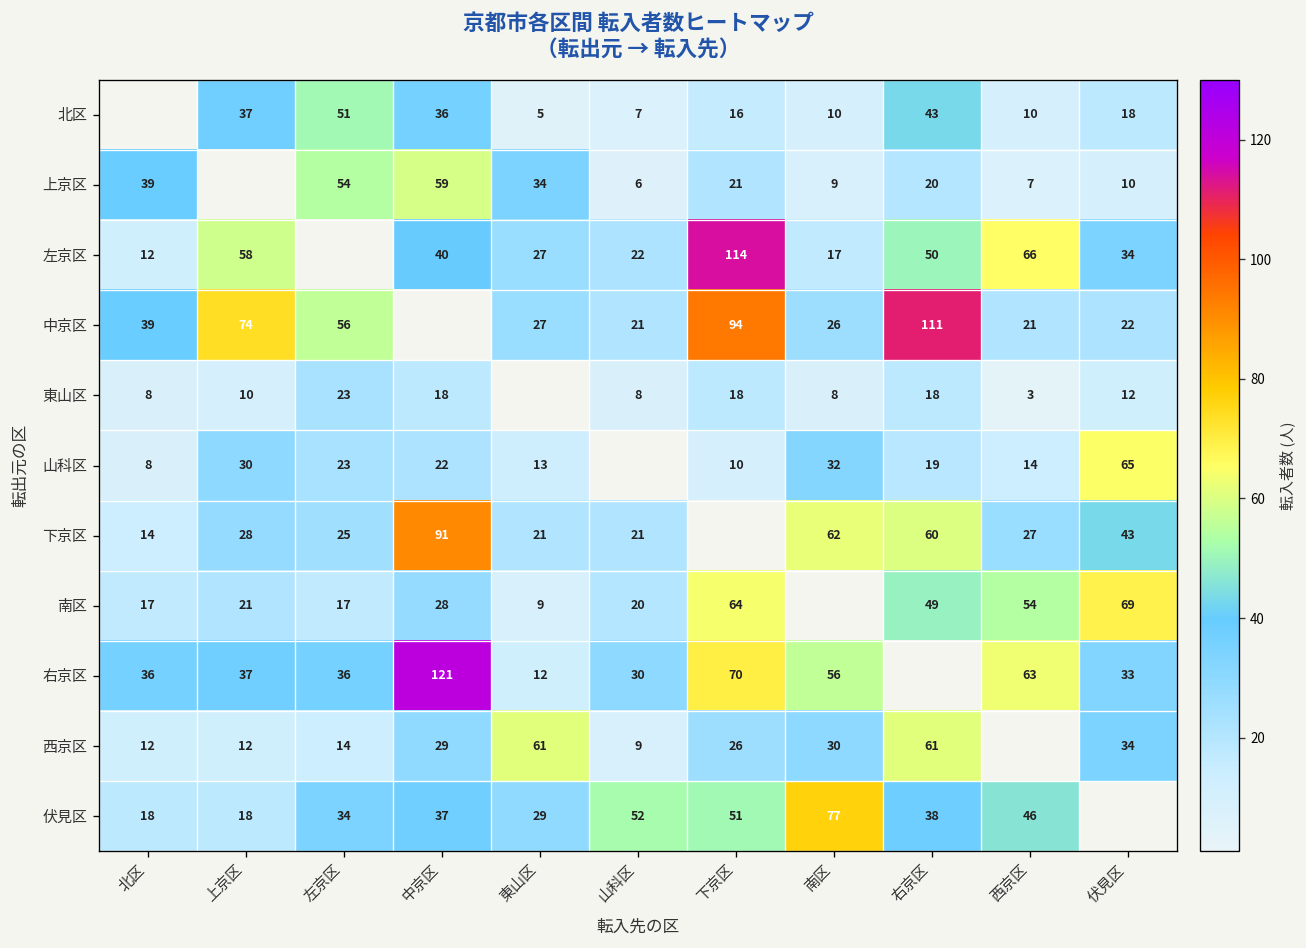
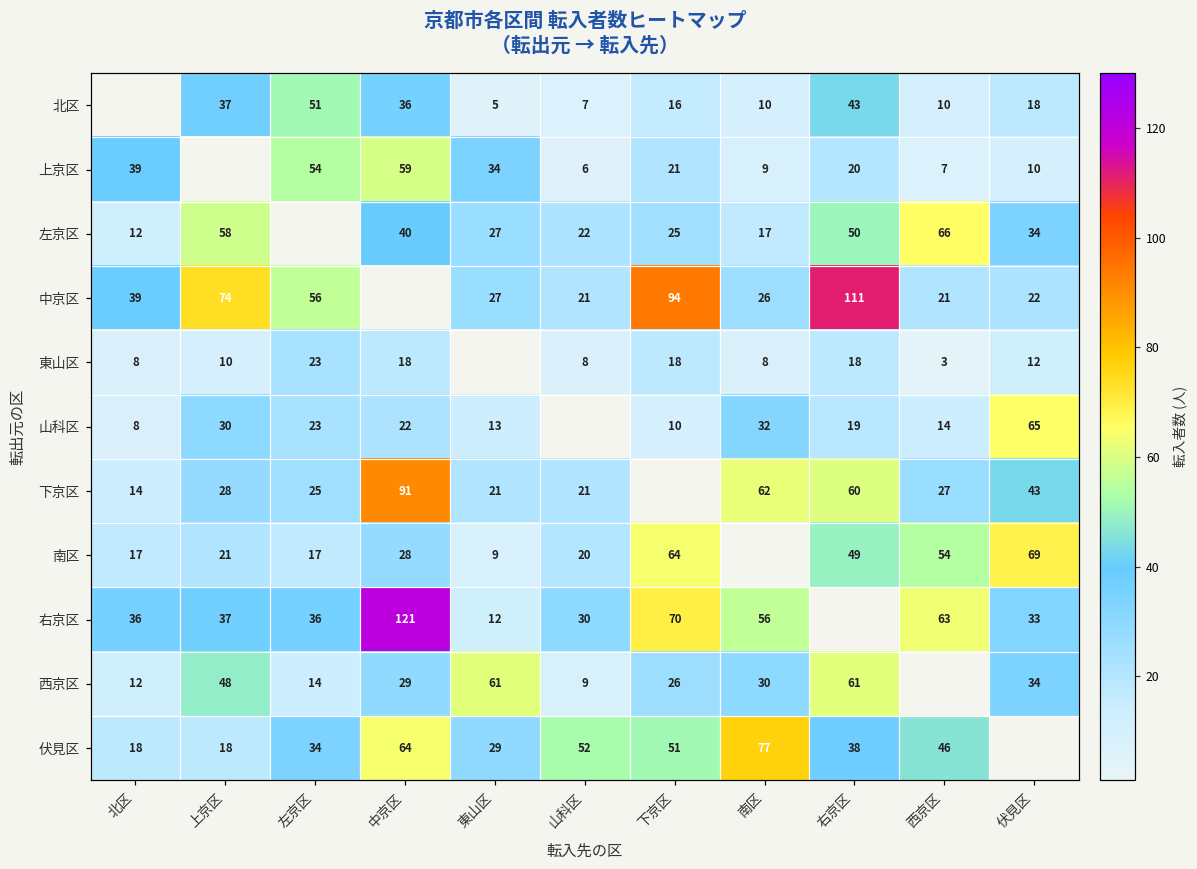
左京区, 下京区: 114 -> 25
西京区, 上京区: 12 -> 48
伏見区, 中京区: 37 -> 64
